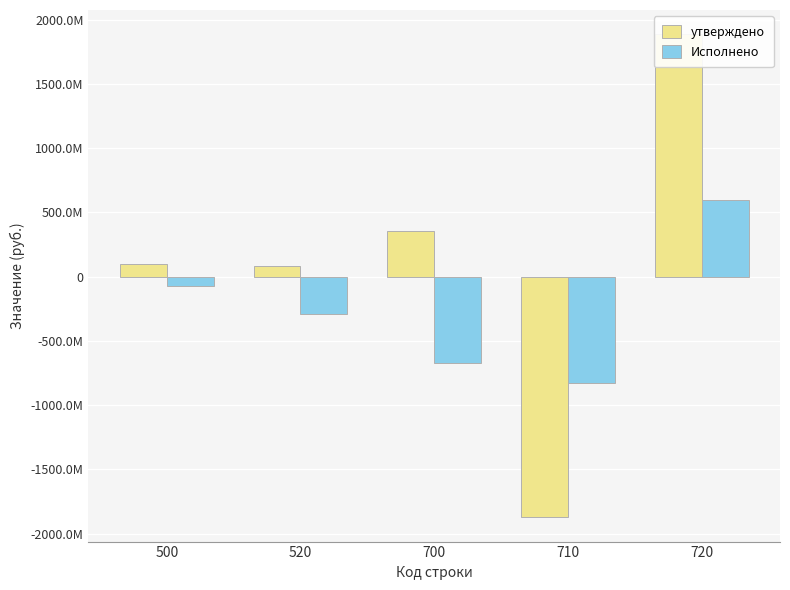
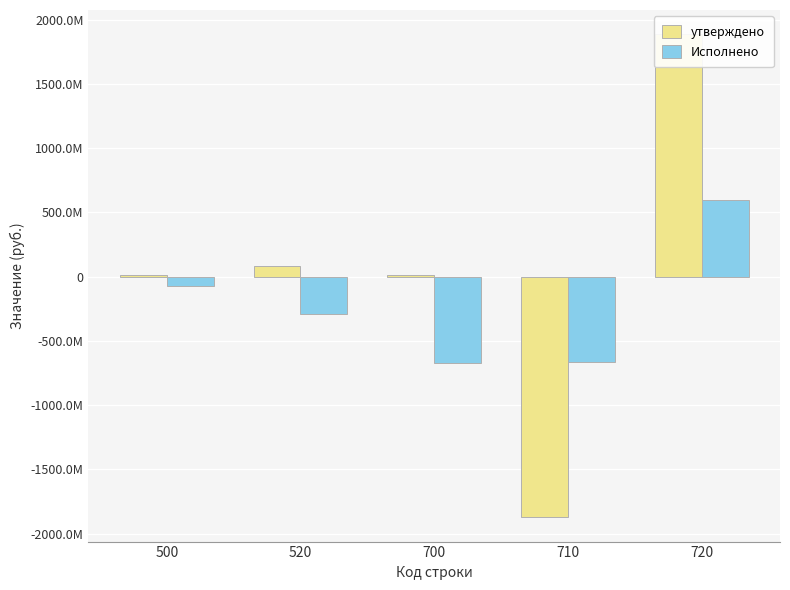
утверждено, 500: 100000000 -> 20000000
утверждено, 700: 360000000 -> 10000000
Исполнено, 710: -830000000 -> -660000000
